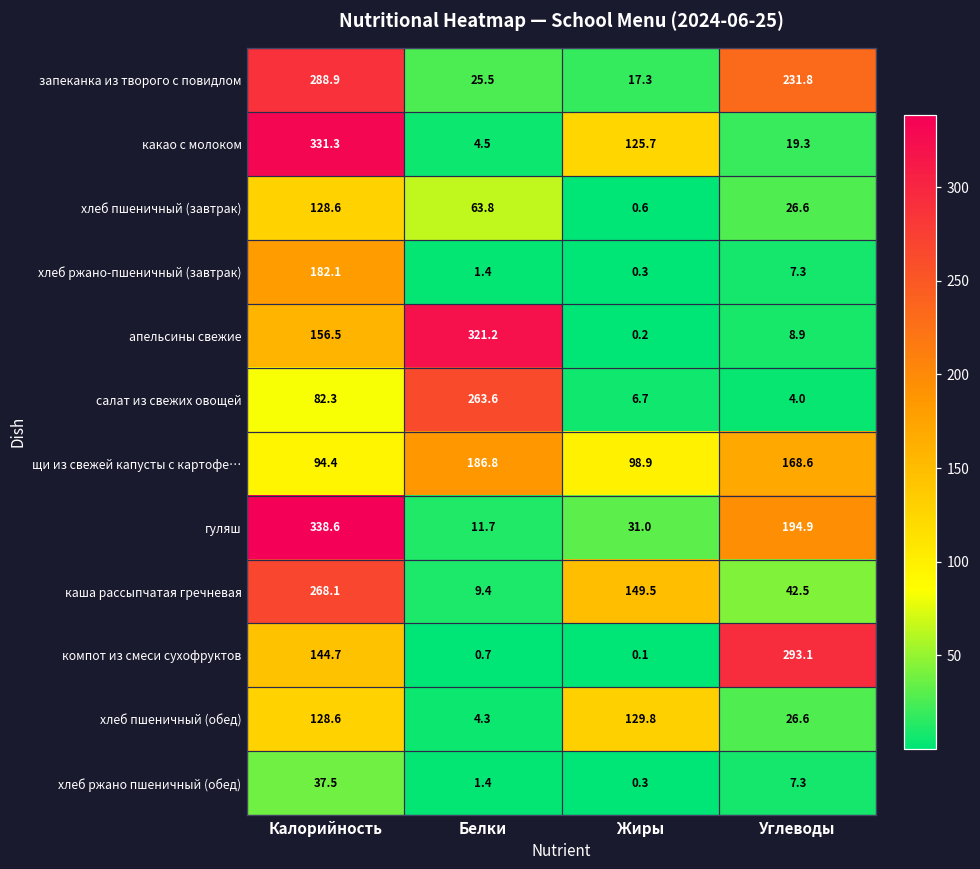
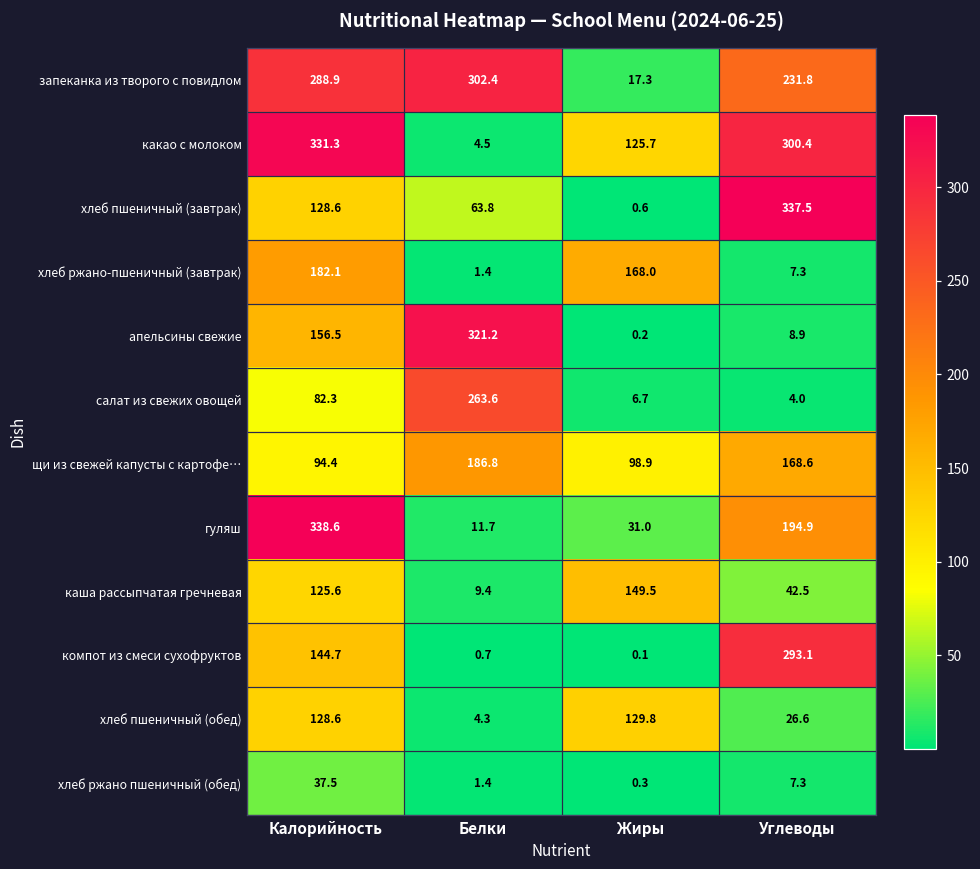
запеканка из творого с повидлом, Белки: 25.5 -> 302.4
какао с молоком, Углеводы: 19.3 -> 300.4
хлеб пшеничный (завтрак), Углеводы: 26.6 -> 337.5
хлеб ржано-пшеничный (завтрак), Жиры: 0.3 -> 168.0
каша рассыпчатая гречневая, Калорийность: 268.1 -> 125.6
